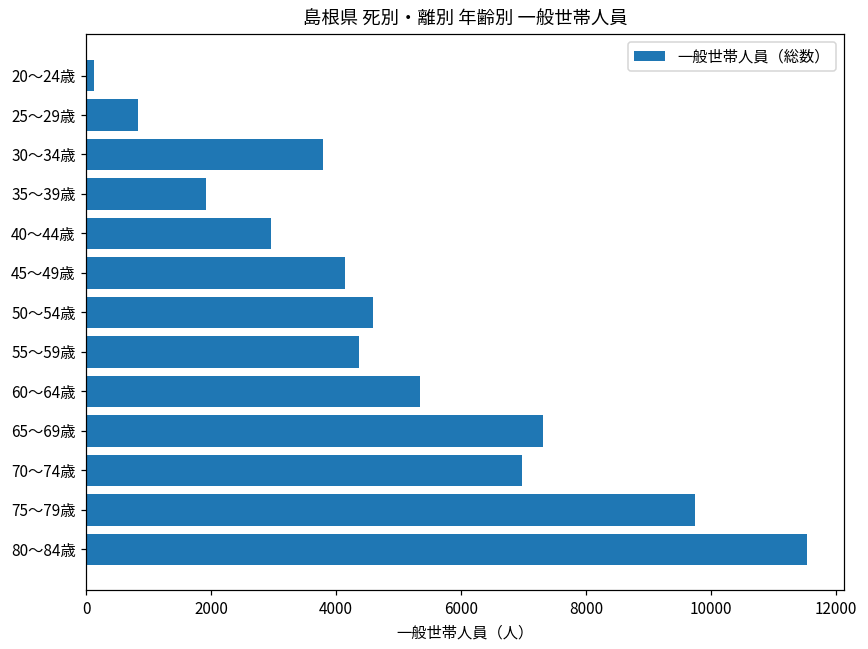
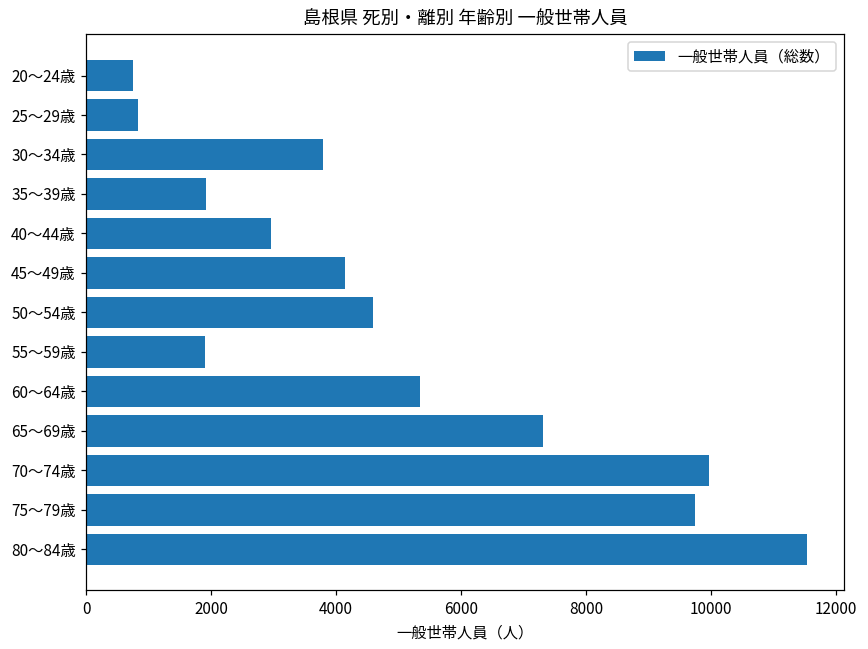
20～24歳: 100 -> 800
55～59歳: 4400 -> 1900
70～74歳: 7000 -> 10000
